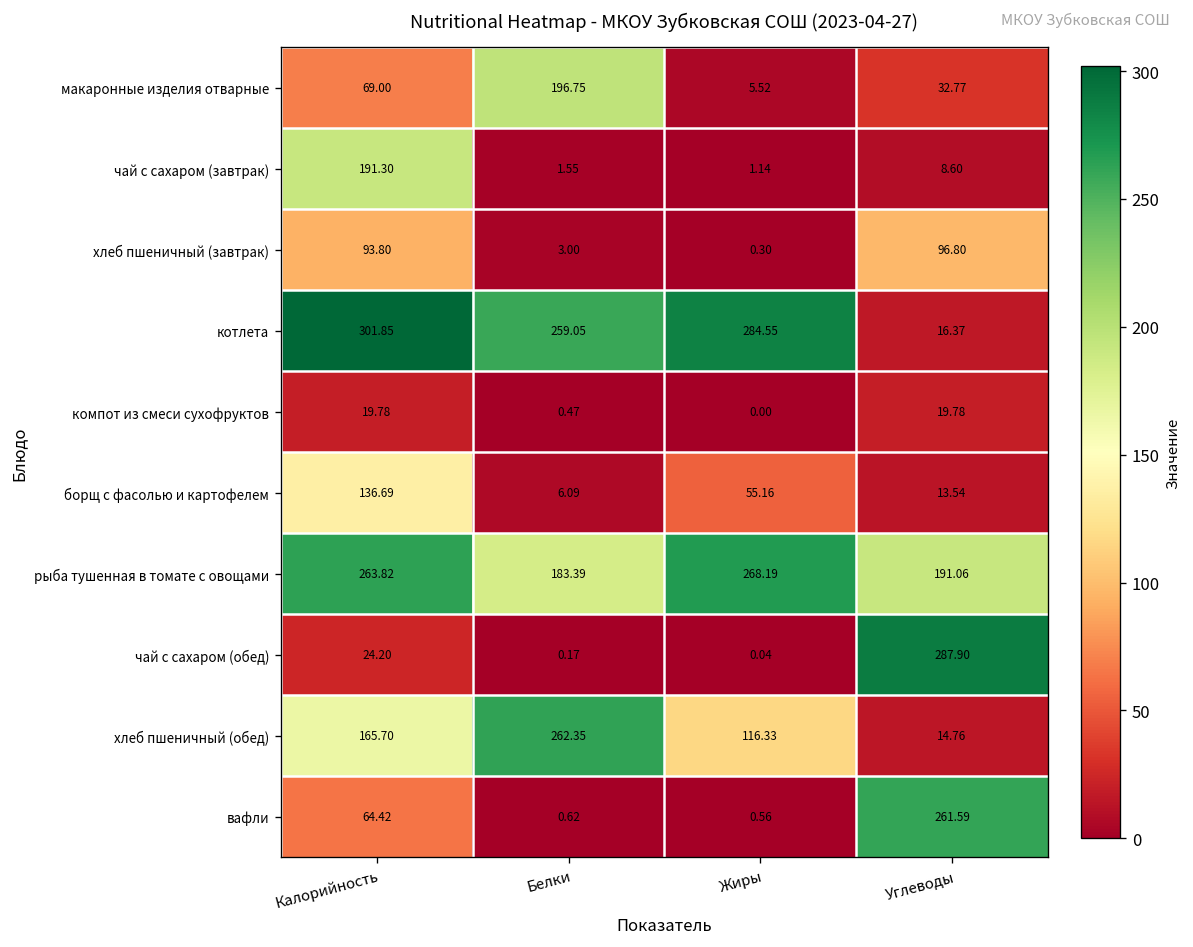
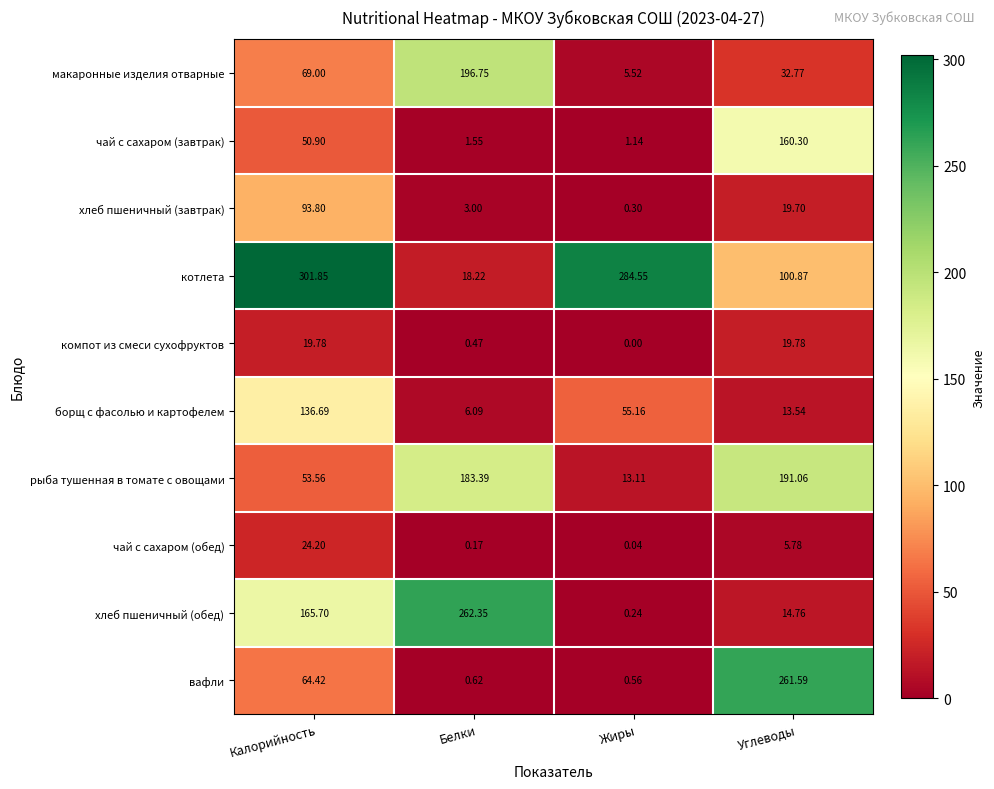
чай с сахаром (завтрак), Калорийность: 191.30 -> 50.90
чай с сахаром (завтрак), Углеводы: 8.60 -> 160.30
хлеб пшеничный (завтрак), Углеводы: 96.80 -> 19.70
котлета, Белки: 259.05 -> 18.22
котлета, Углеводы: 16.37 -> 100.87
рыба тушенная в томате с овощами, Калорийность: 263.82 -> 53.56
рыба тушенная в томате с овощами, Жиры: 268.19 -> 13.11
чай с сахаром (обед), Углеводы: 287.90 -> 5.78
хлеб пшеничный (обед), Жиры: 116.33 -> 0.24
